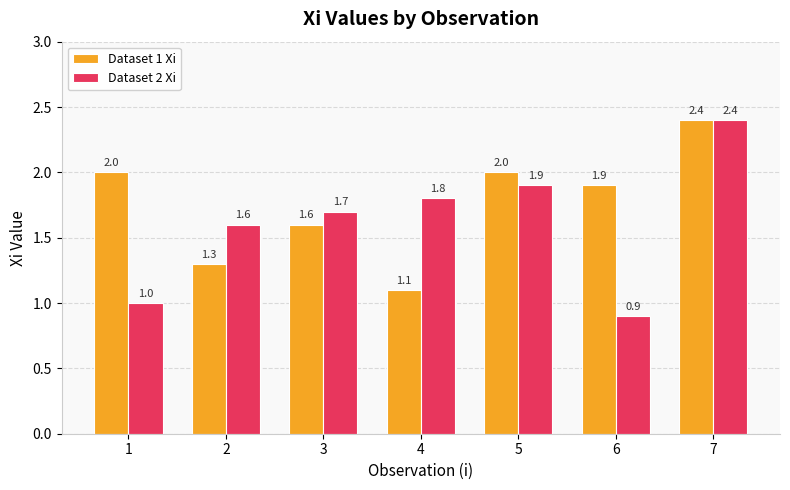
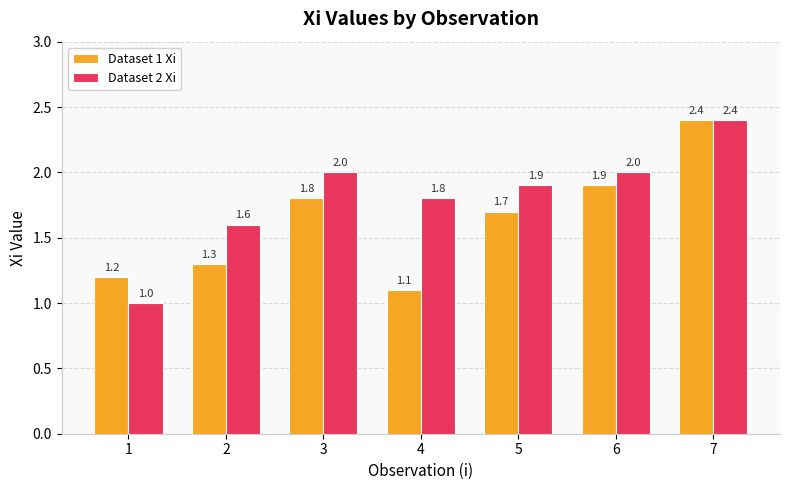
Dataset 1 Xi, 1: 2.0 -> 1.2
Dataset 1 Xi, 3: 1.6 -> 1.8
Dataset 2 Xi, 3: 1.7 -> 2.0
Dataset 1 Xi, 5: 2.0 -> 1.7
Dataset 2 Xi, 6: 0.9 -> 2.0
